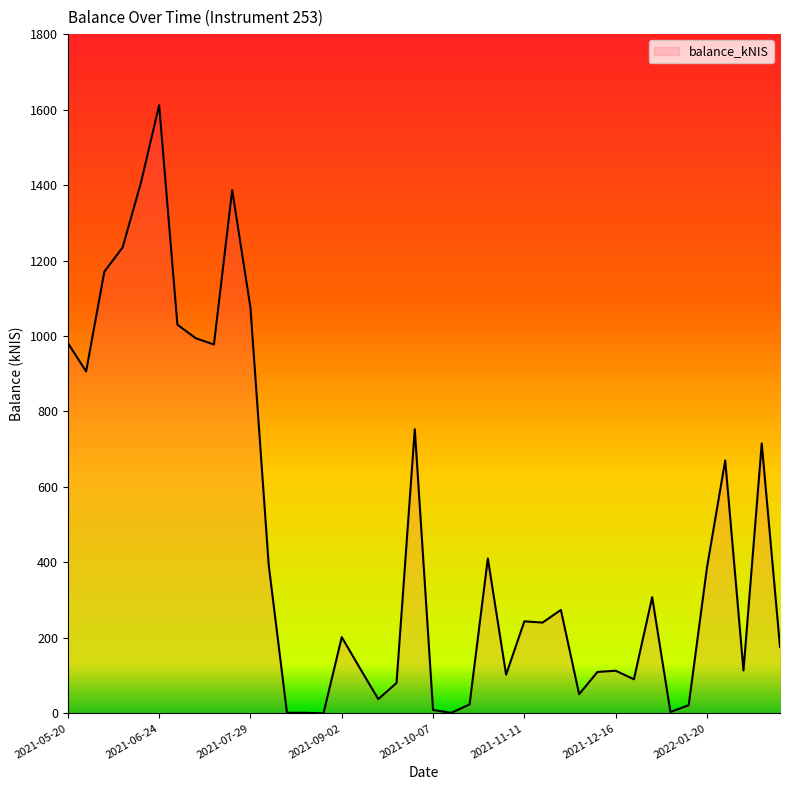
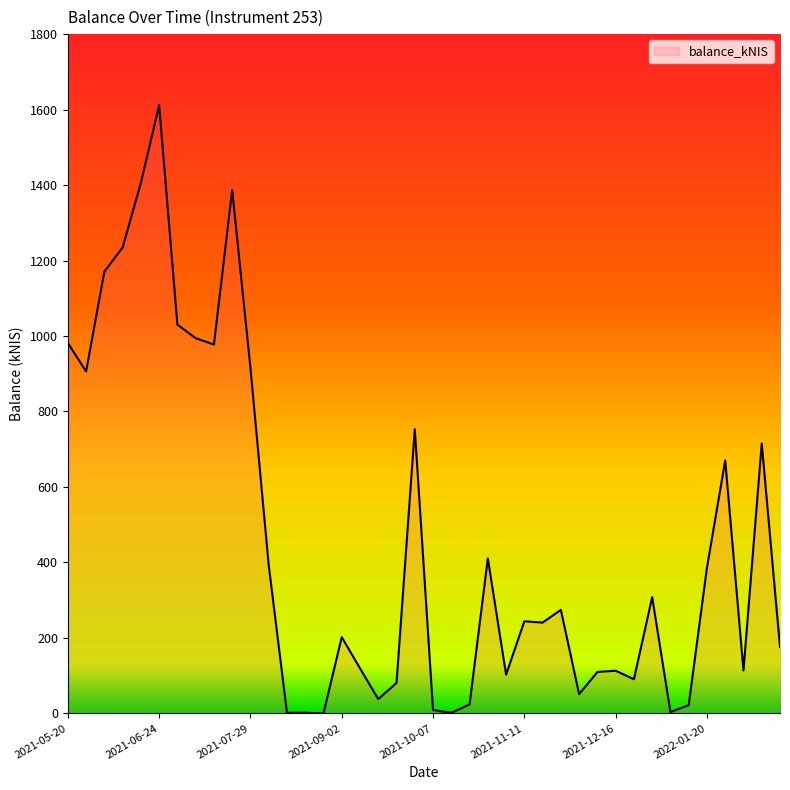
2021-07-29: 1080 -> 920
